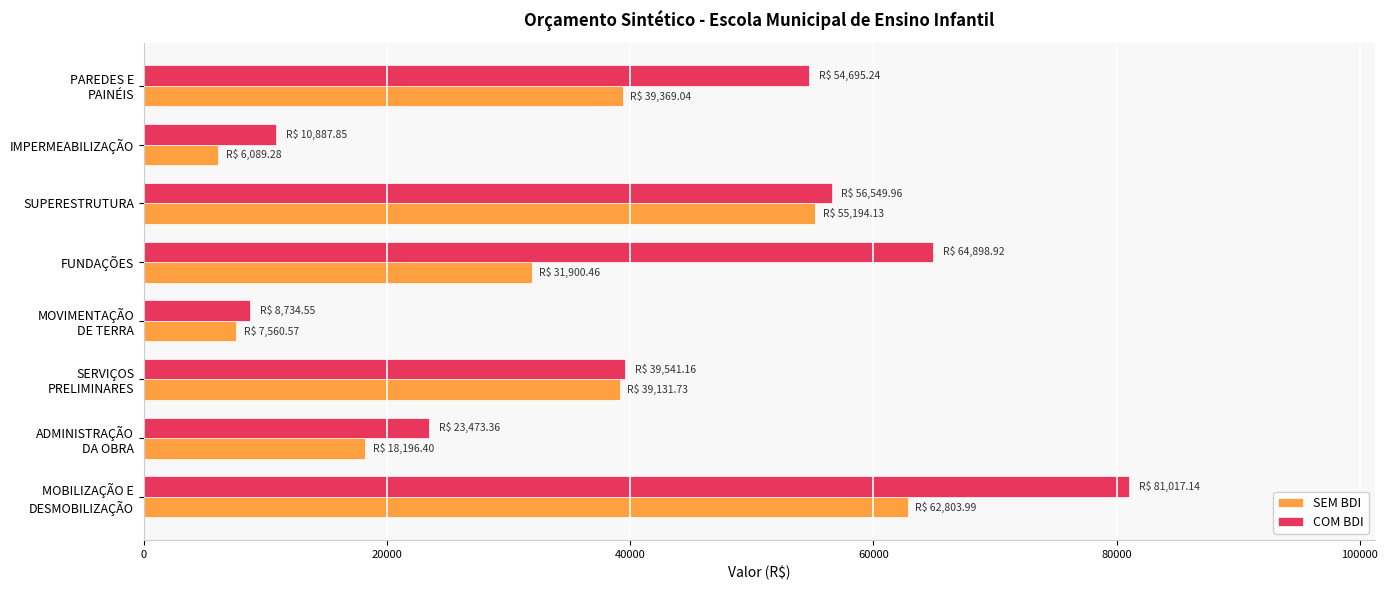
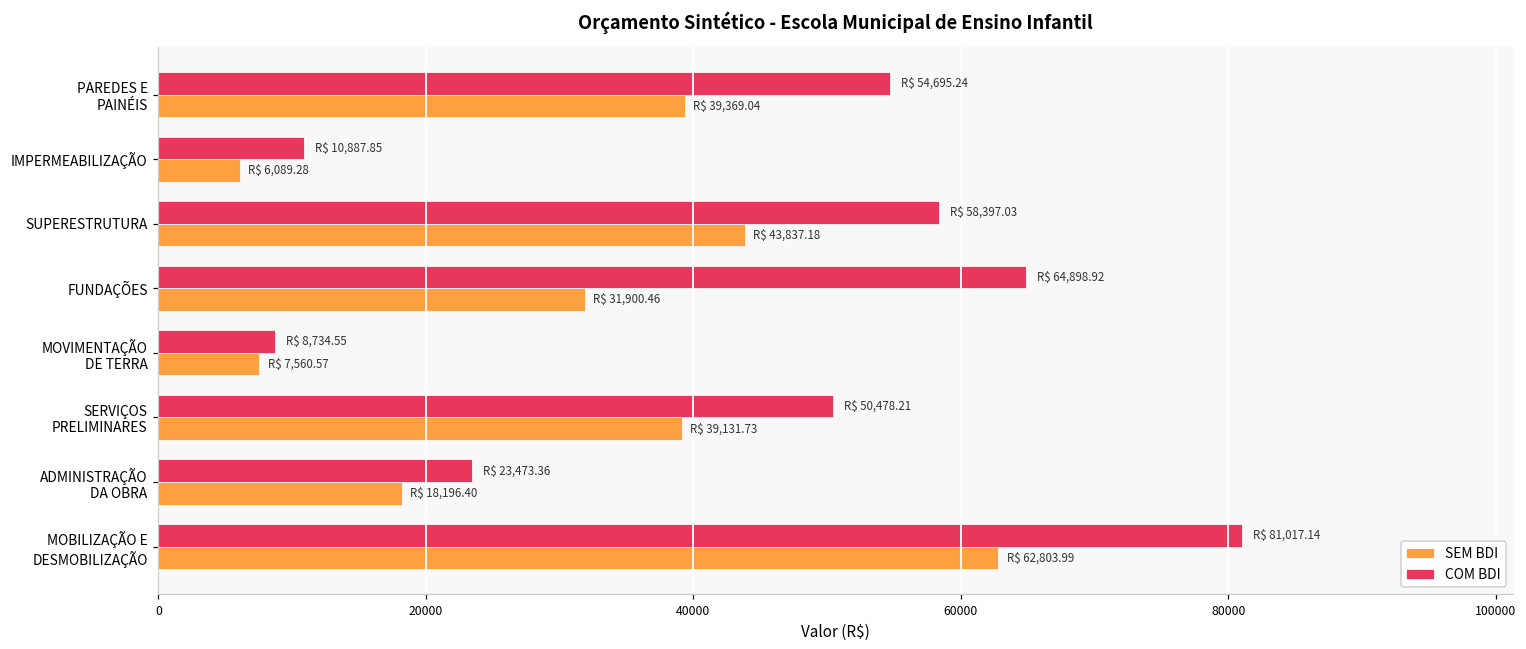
COM BDI, SUPERESTRUTURA: 56,549.96 -> 58,397.03
SEM BDI, SUPERESTRUTURA: 55,194.13 -> 43,837.18
COM BDI, SERVIÇOS PRELIMINARES: 39,541.16 -> 50,478.21
